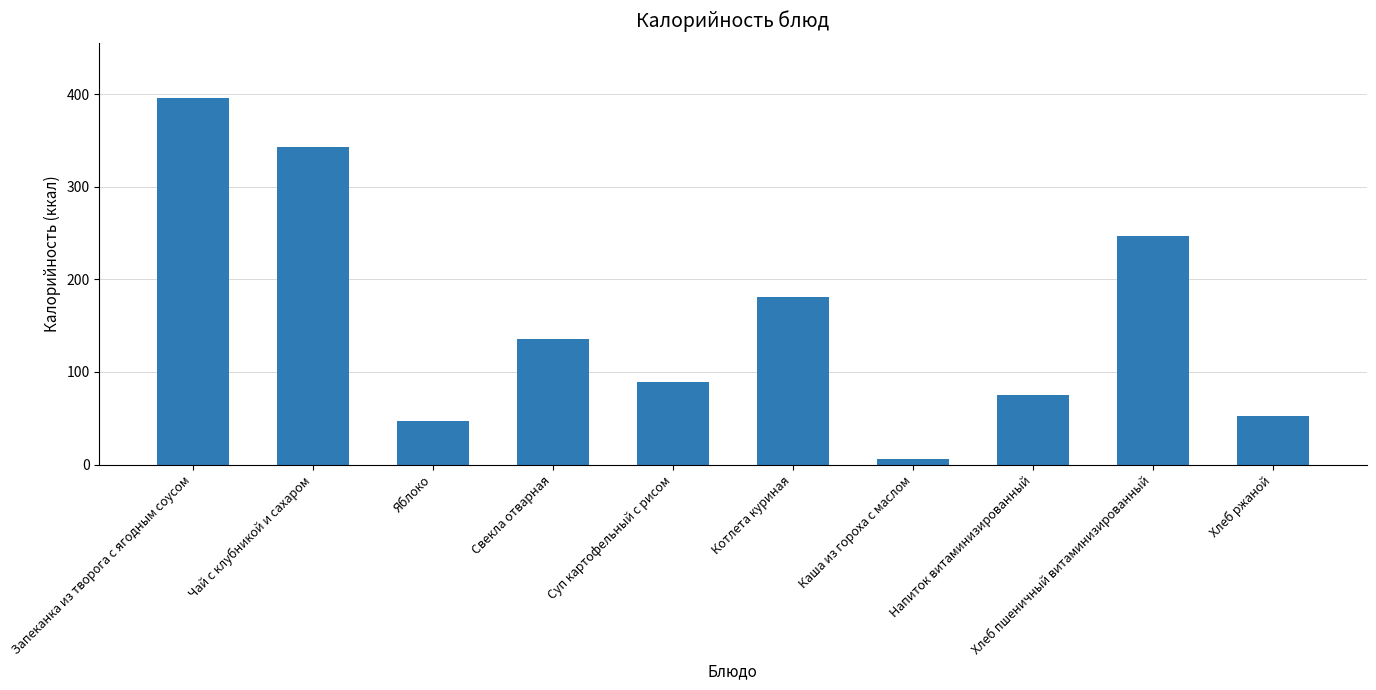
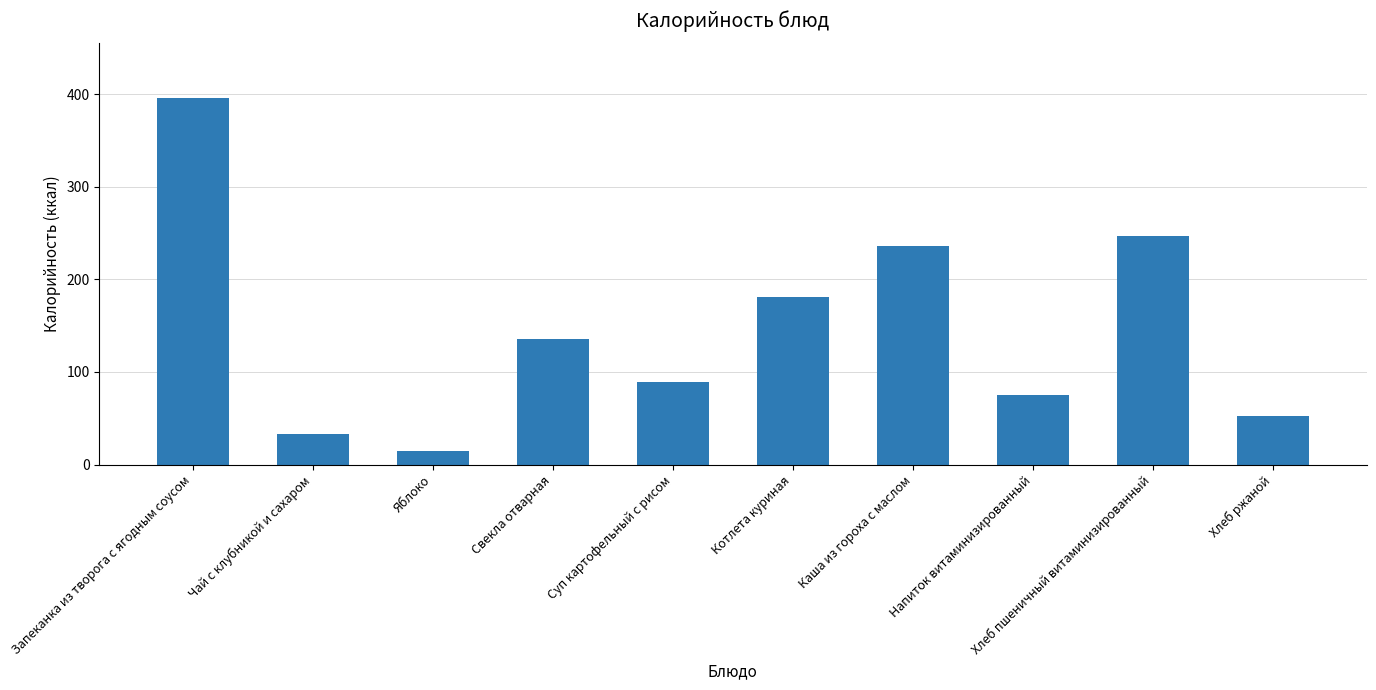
Чай с клубникой и сахаром: 340 -> 30
Яблоко: 50 -> 20
Каша из гороха с маслом: 10 -> 240
